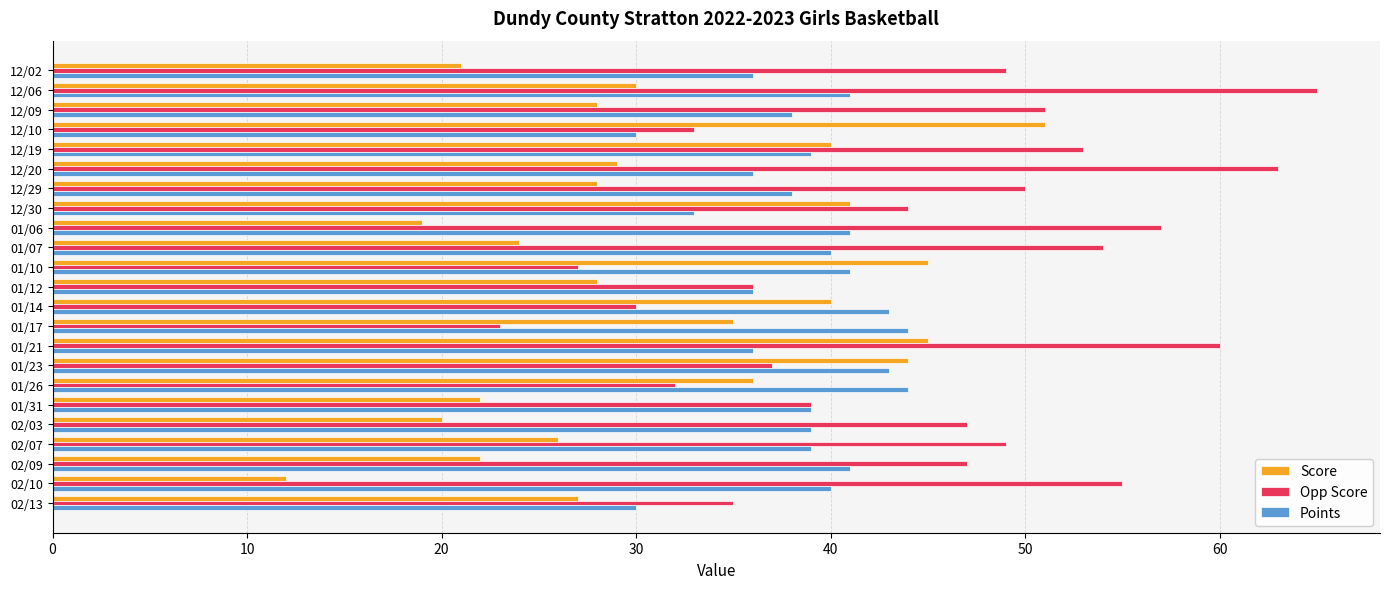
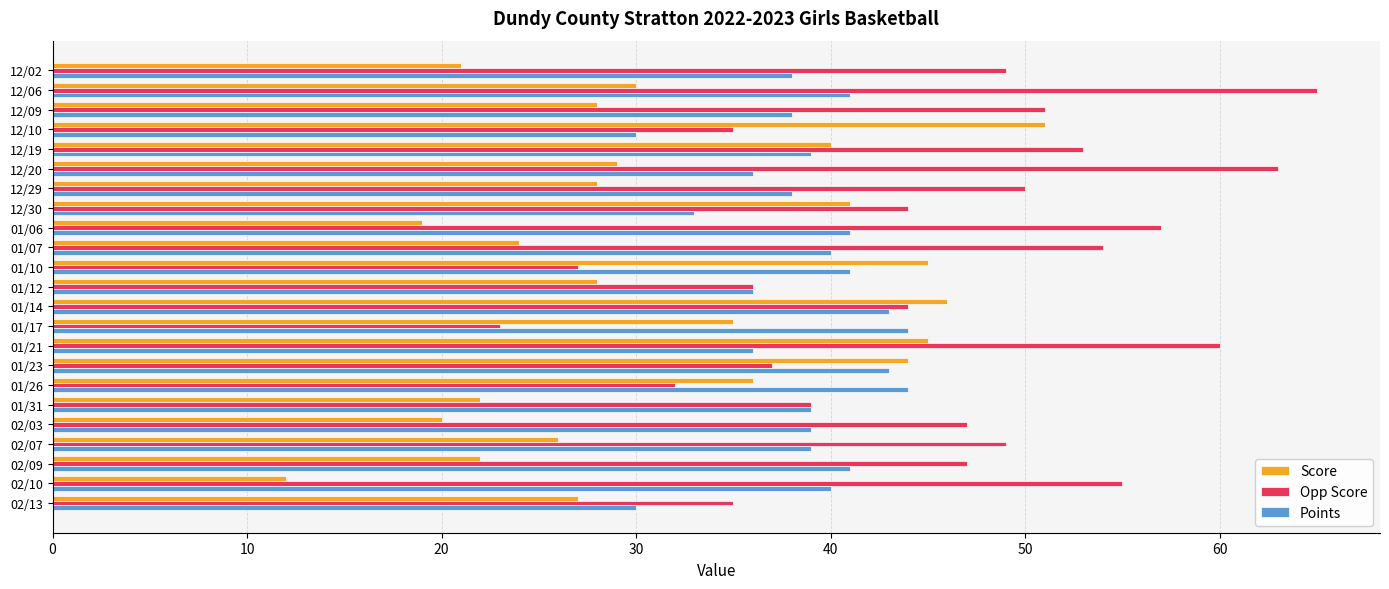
Points, 12/02: 36 -> 38
Opp Score, 12/10: 33 -> 35
Score, 01/14: 40 -> 46
Opp Score, 01/14: 30 -> 44
